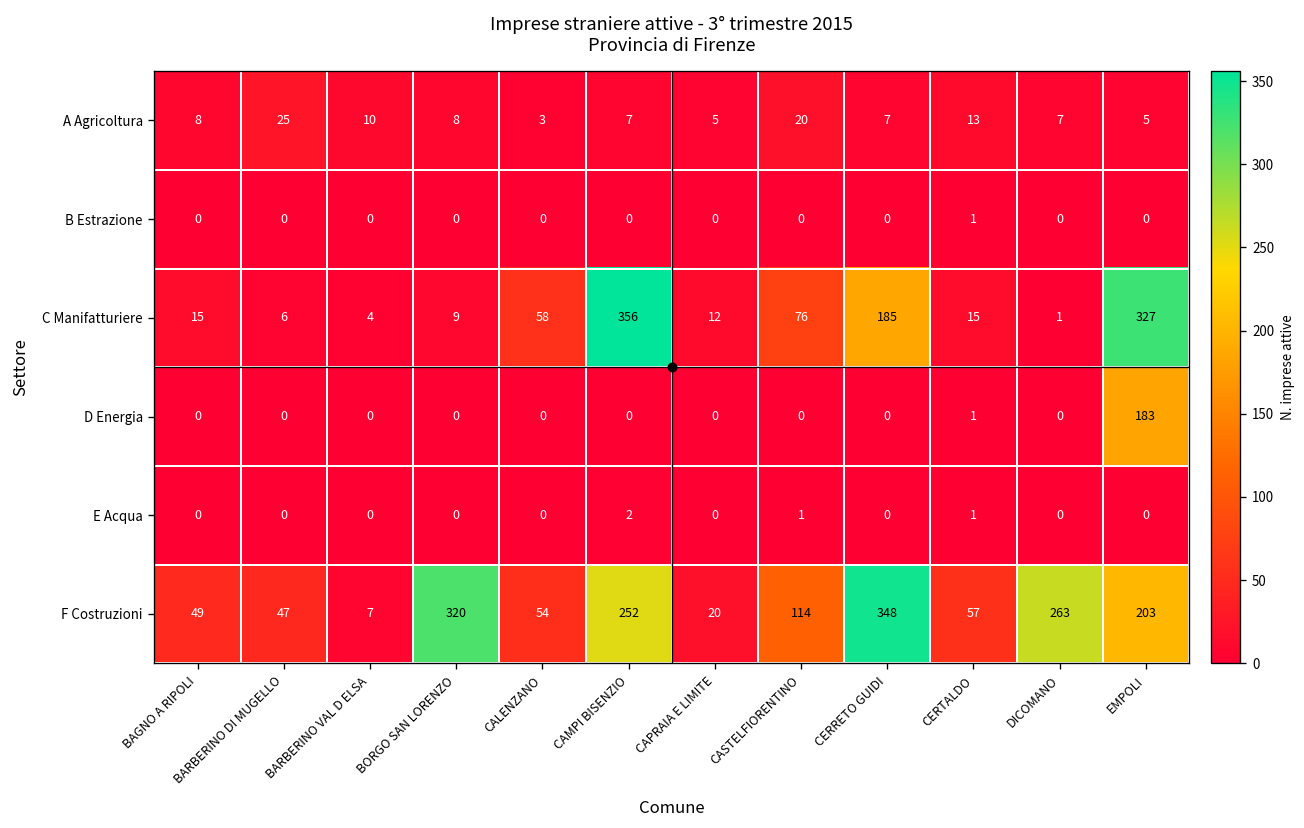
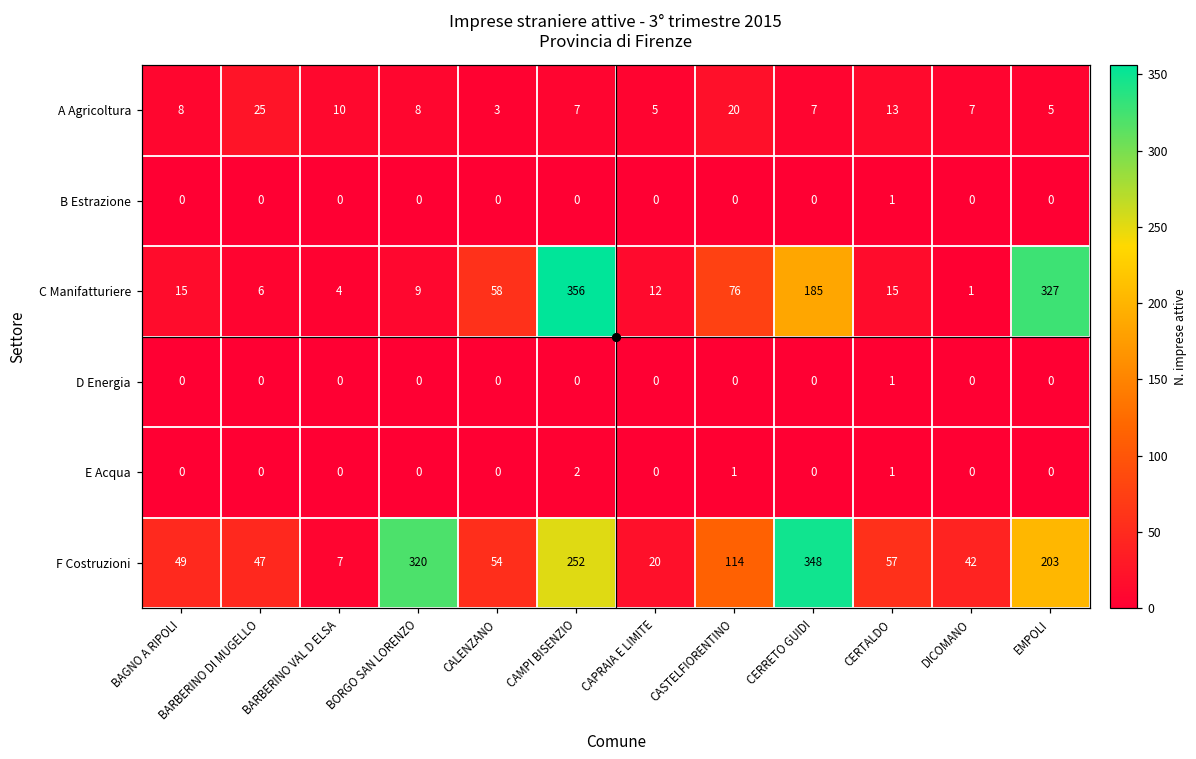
D Energia, EMPOLI: 183 -> 0
F Costruzioni, DICOMANO: 263 -> 42
